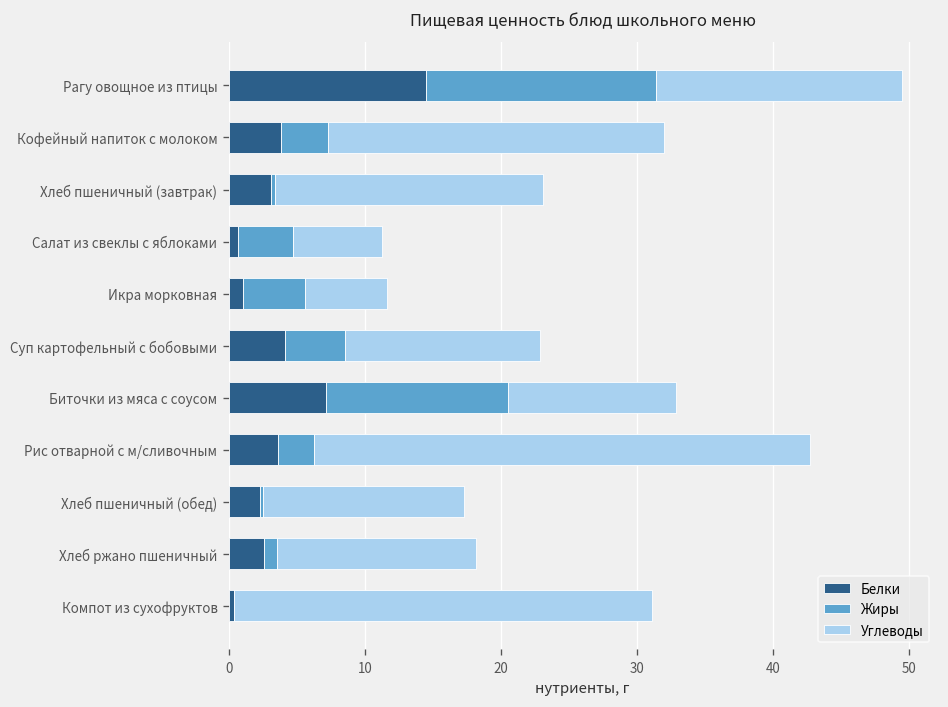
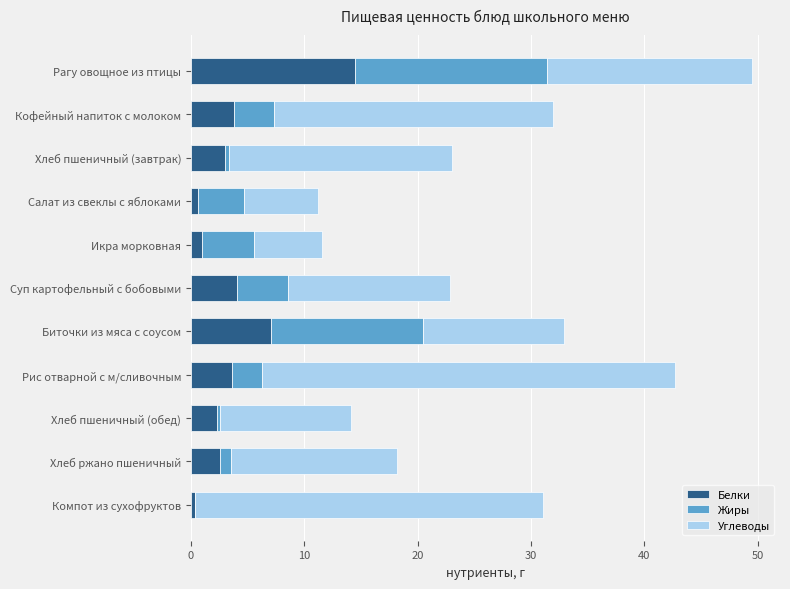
Углеводы, Хлеб пшеничный (обед): 14.8 -> 11.6
